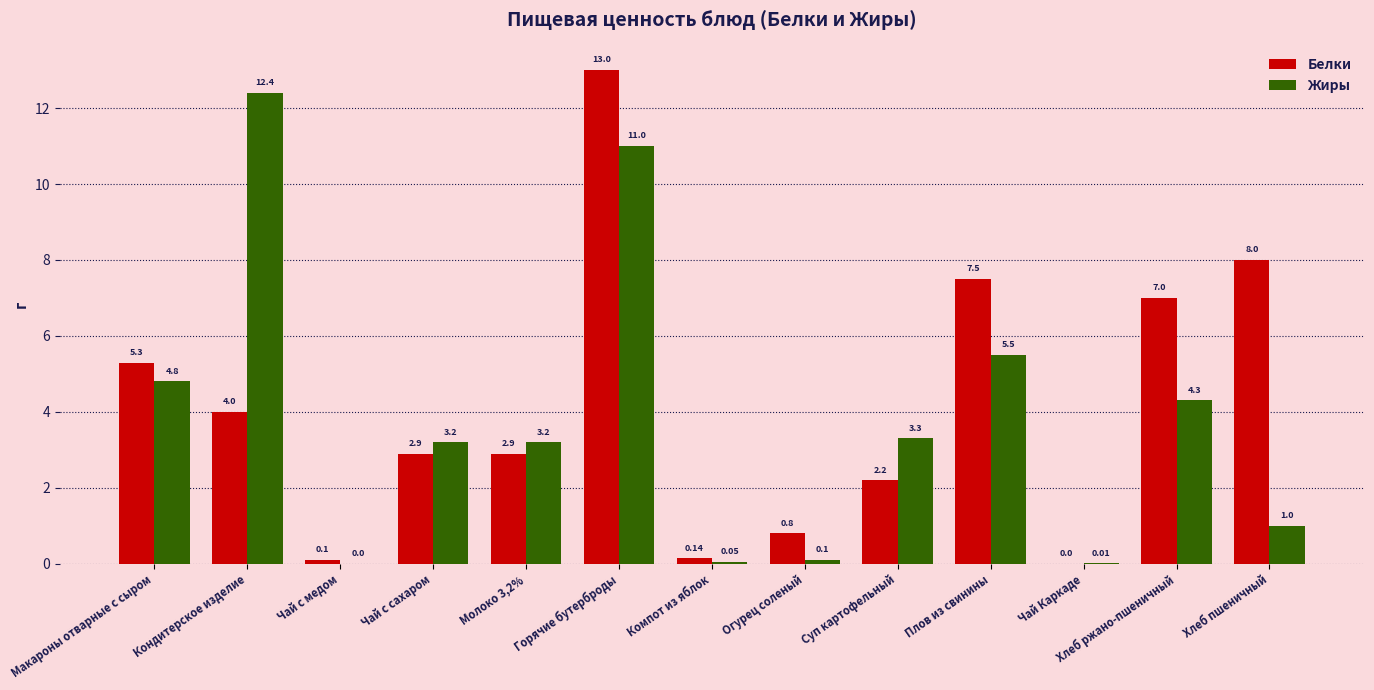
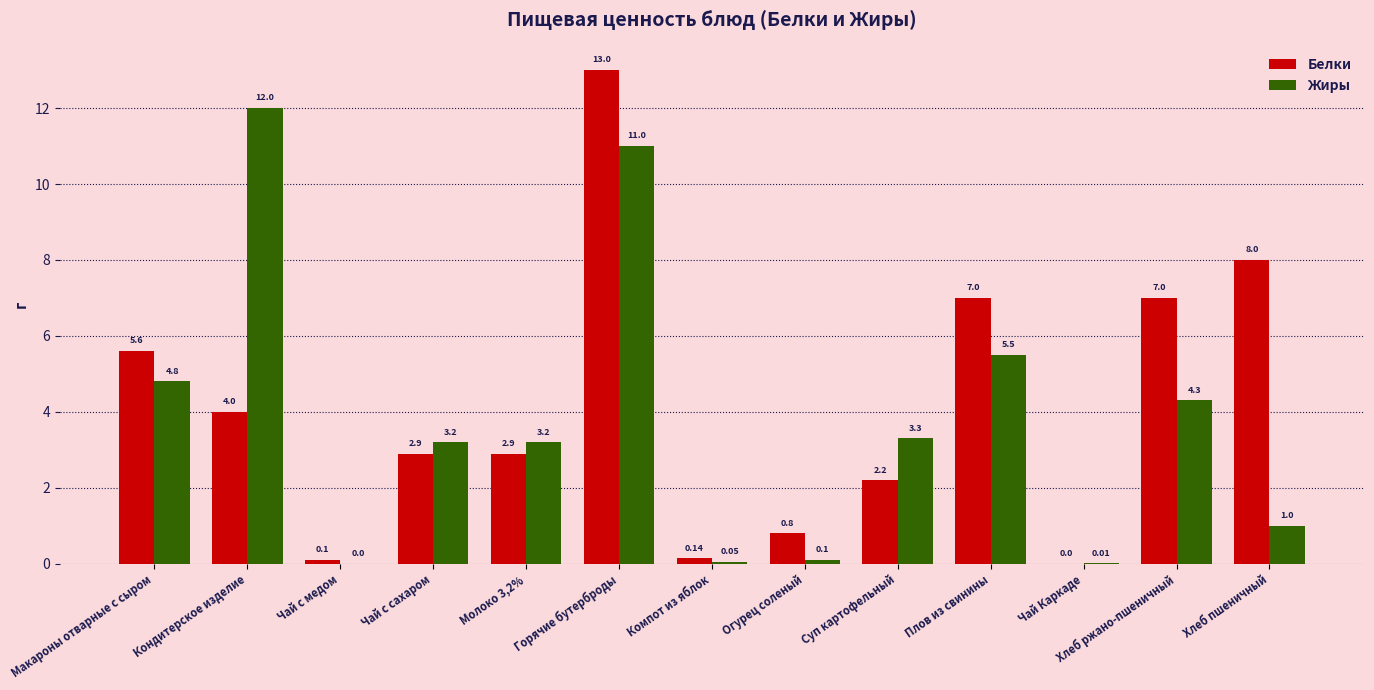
Белки, Макароны отварные с сыром: 5.3 -> 5.6
Жиры, Кондитерское изделие: 12.4 -> 12.0
Белки, Плов из свинины: 7.5 -> 7.0
